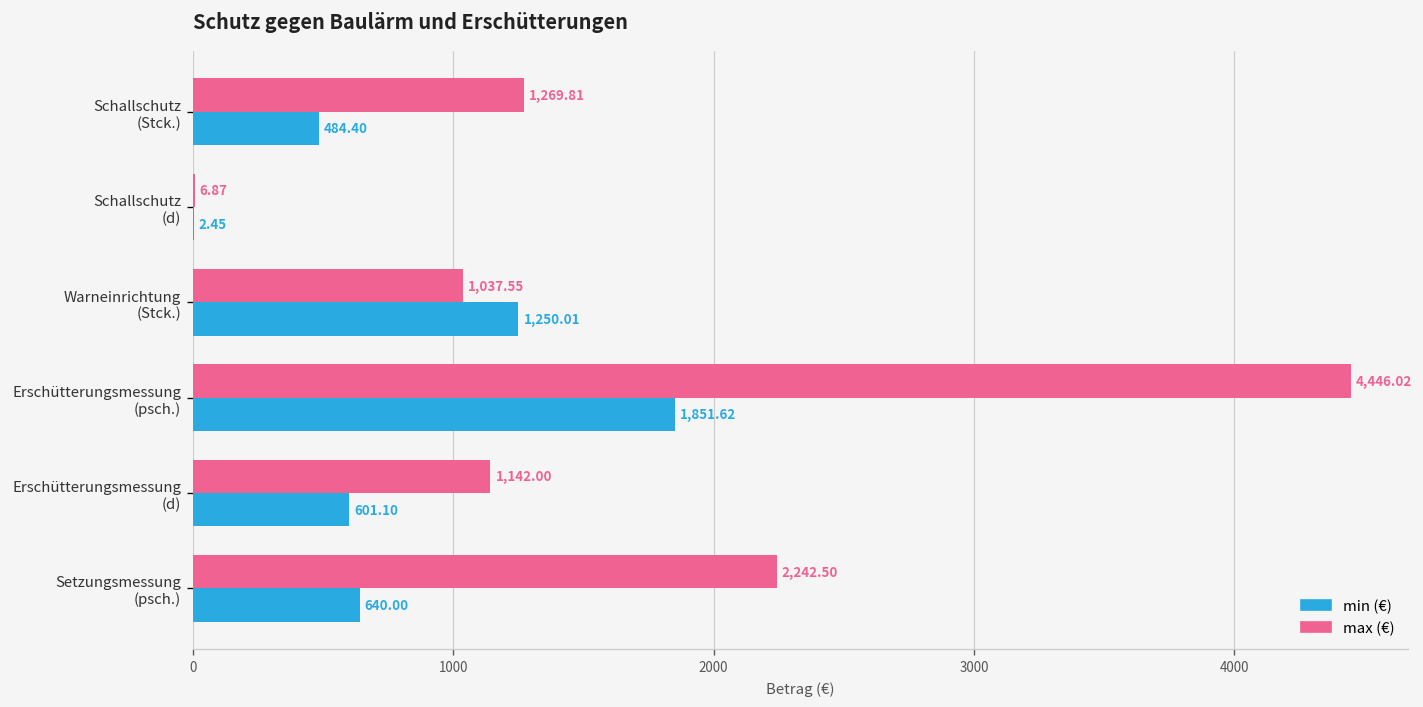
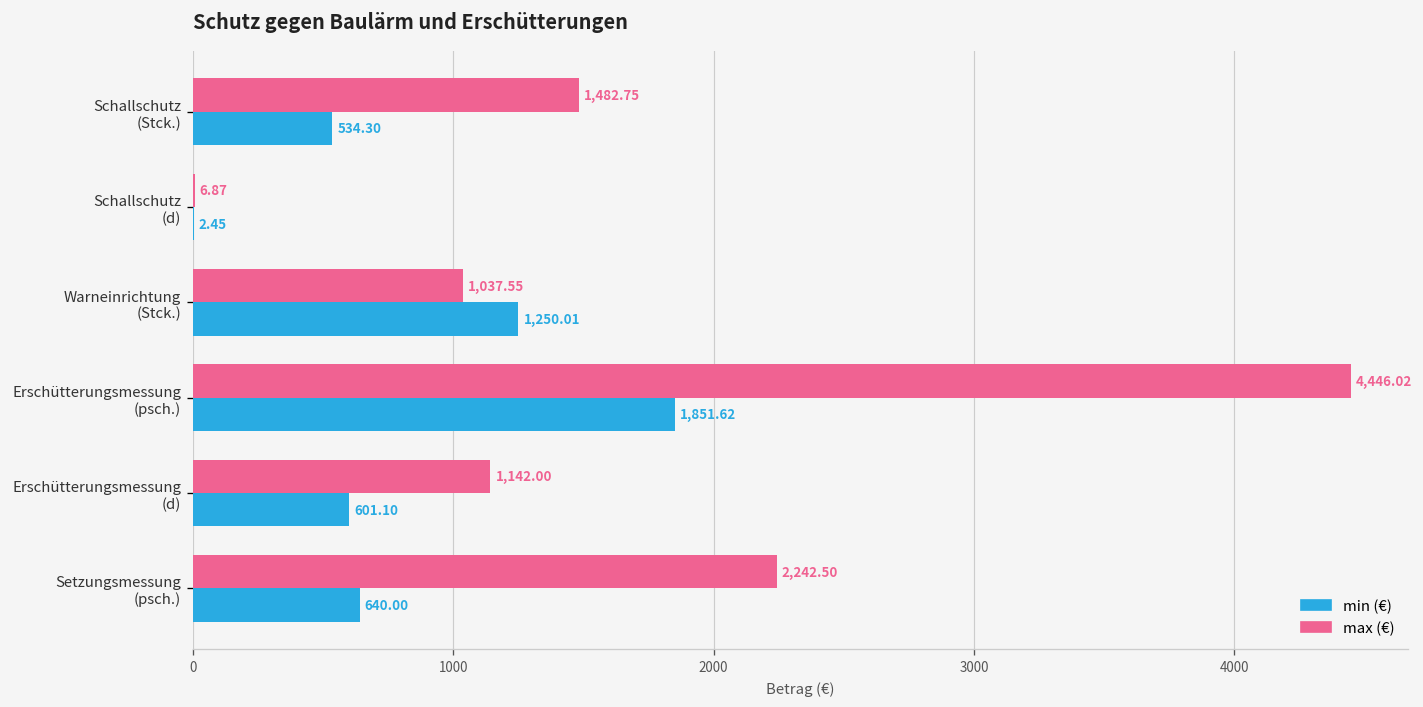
max (€), Schallschutz (Stck.): 1,269.81 -> 1,482.75
min (€), Schallschutz (Stck.): 484.40 -> 534.30
